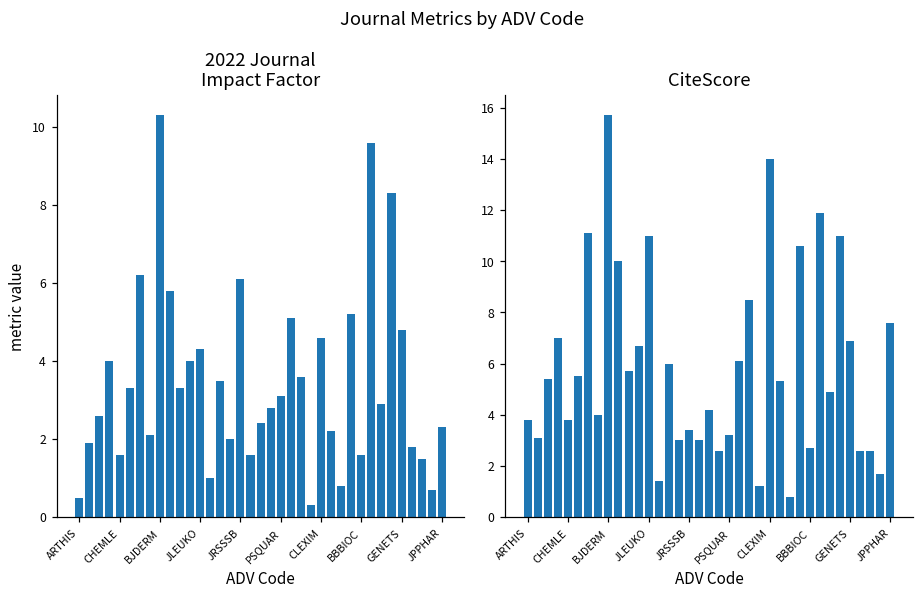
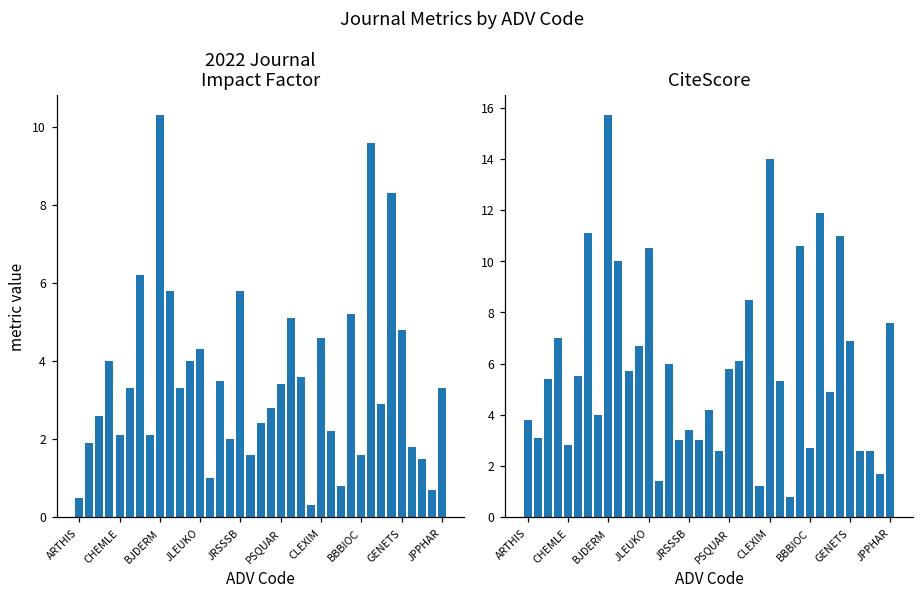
2022 Journal Impact Factor, CHEMLE: 1.6 -> 2.1
2022 Journal Impact Factor, JRSSSB: 6.1 -> 5.8
2022 Journal Impact Factor, PSQUAR: 3.1 -> 3.4
2022 Journal Impact Factor, JPPHAR: 2.3 -> 3.3
CiteScore, CHEMLE: 3.8 -> 2.8
CiteScore, JLEUKO: 11.0 -> 10.5
CiteScore, PSQUAR: 3.2 -> 5.8
